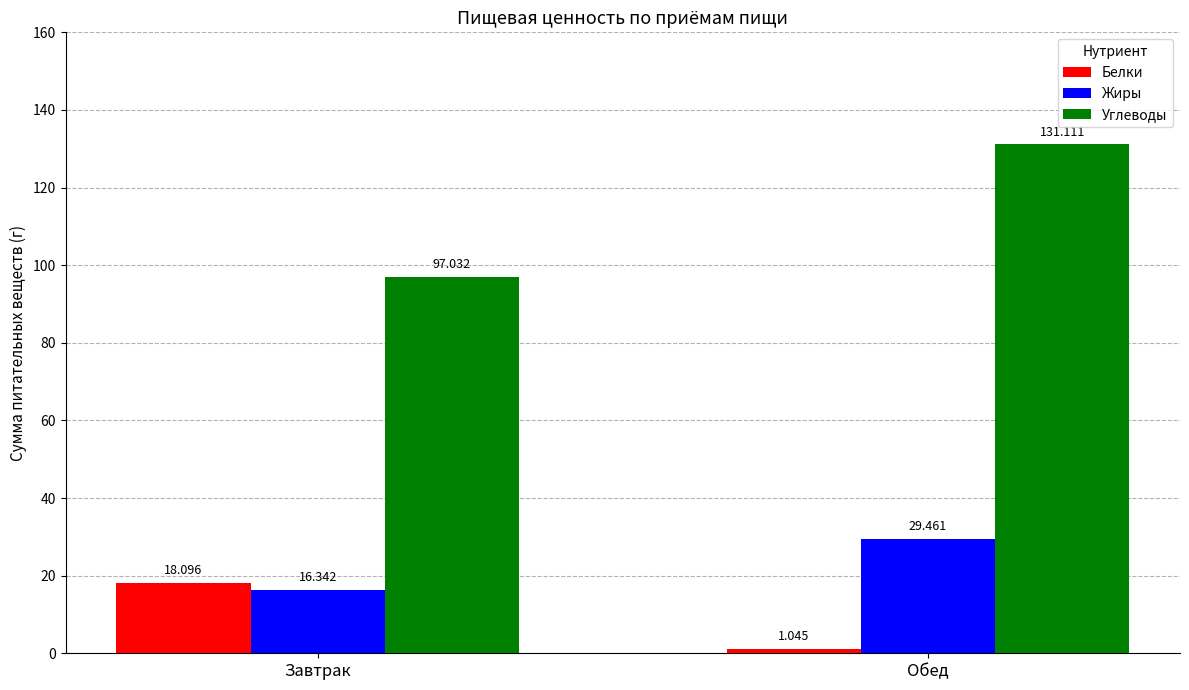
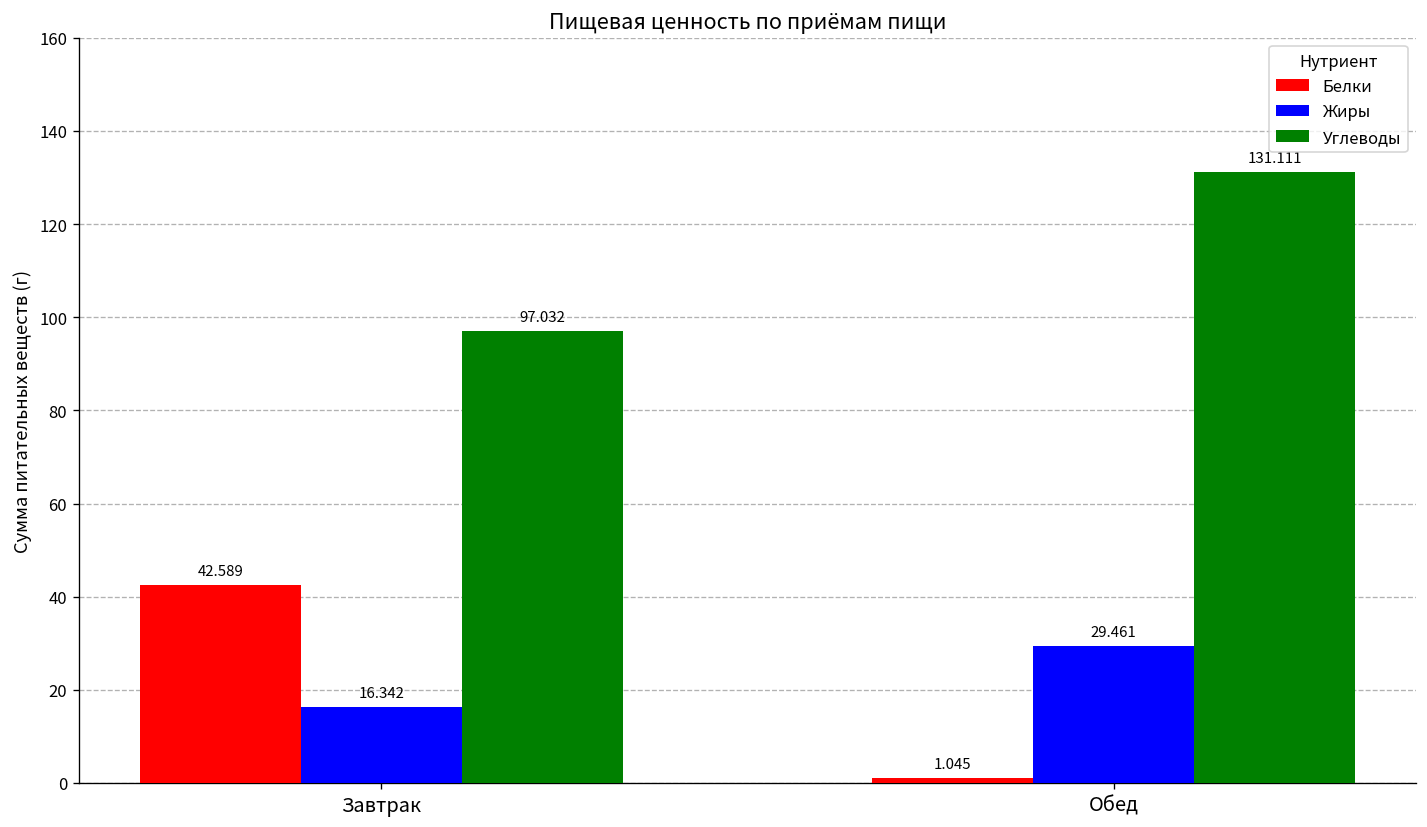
Белки, Завтрак: 18.096 -> 42.589
